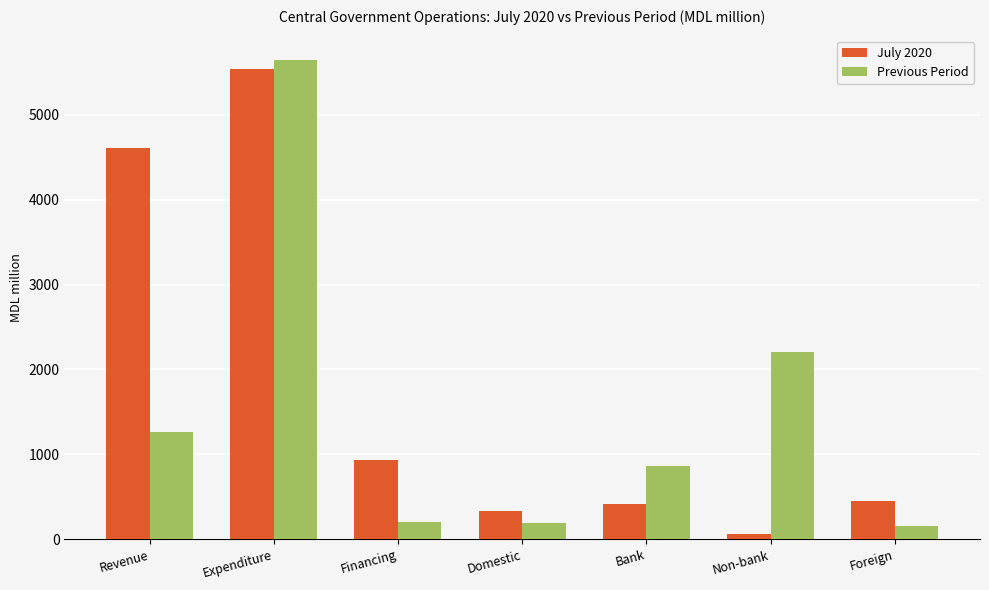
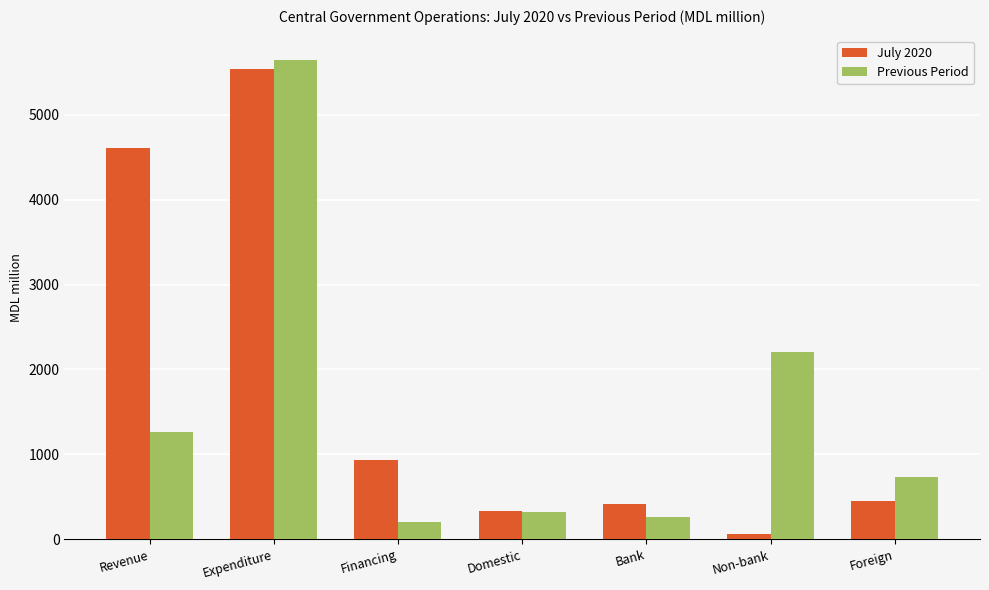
Previous Period, Domestic: 200 -> 300
Previous Period, Bank: 900 -> 300
Previous Period, Foreign: 200 -> 700
